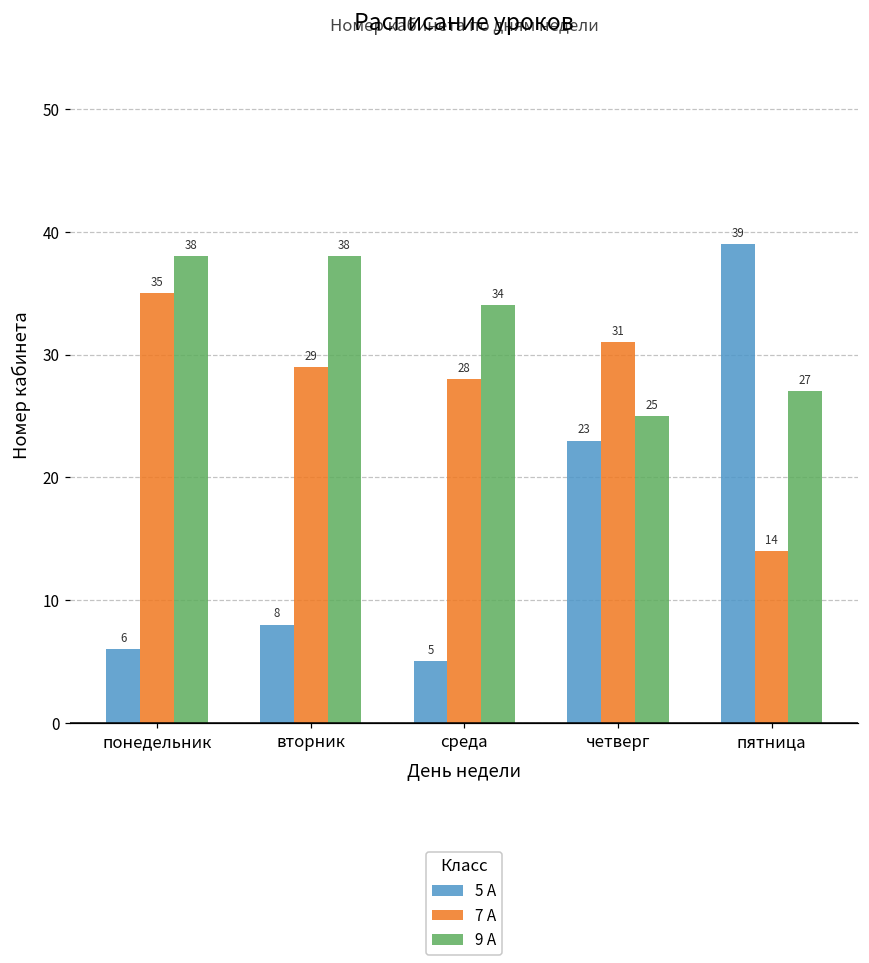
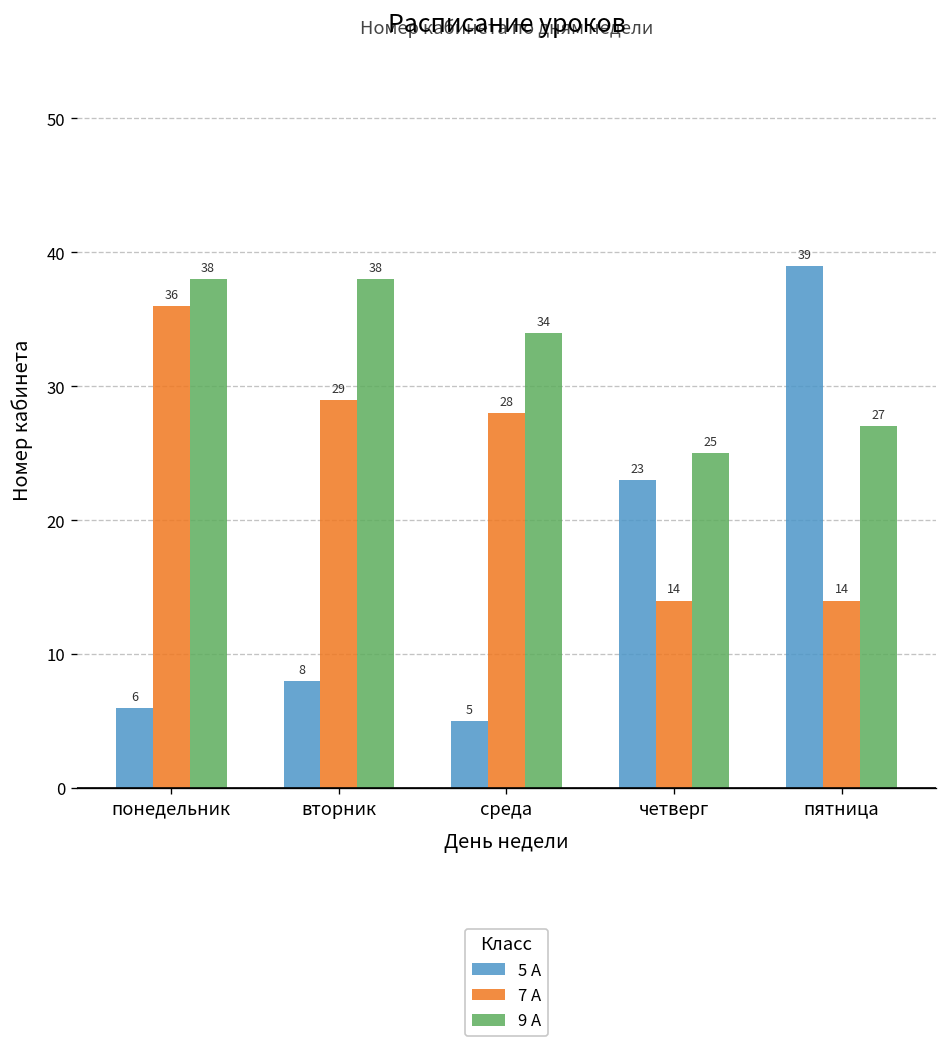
7 A, понедельник: 35 -> 36
7 A, четверг: 31 -> 14
